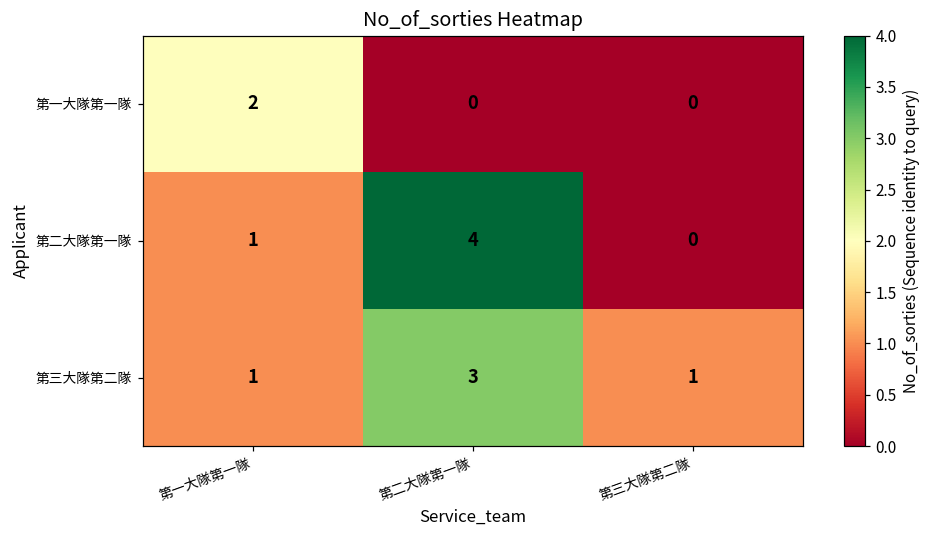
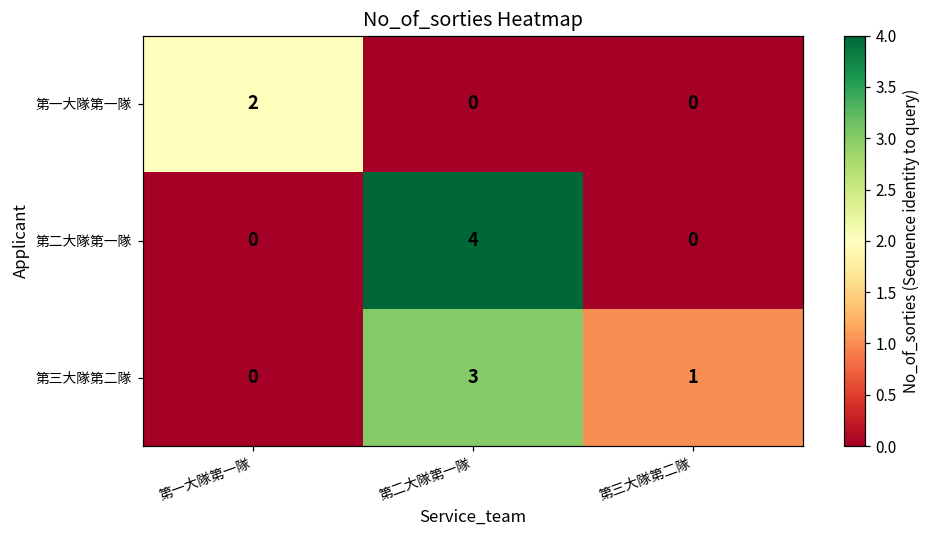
第二大隊第一隊, 第一大隊第一隊: 1 -> 0
第三大隊第二隊, 第一大隊第一隊: 1 -> 0
